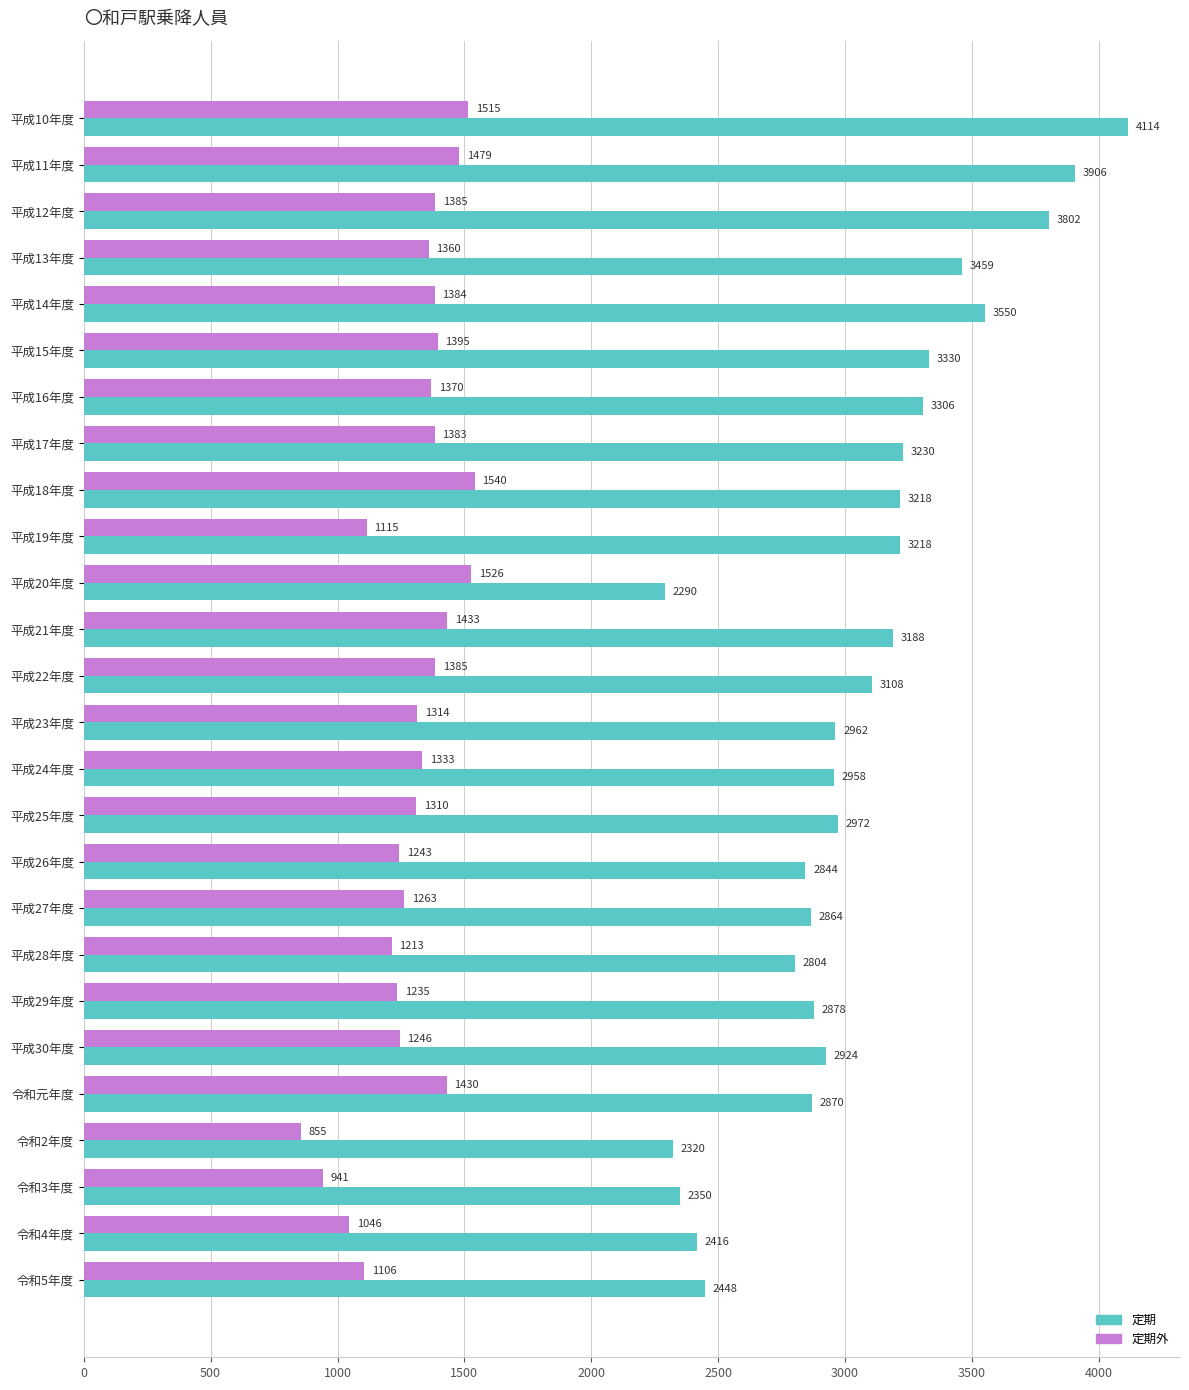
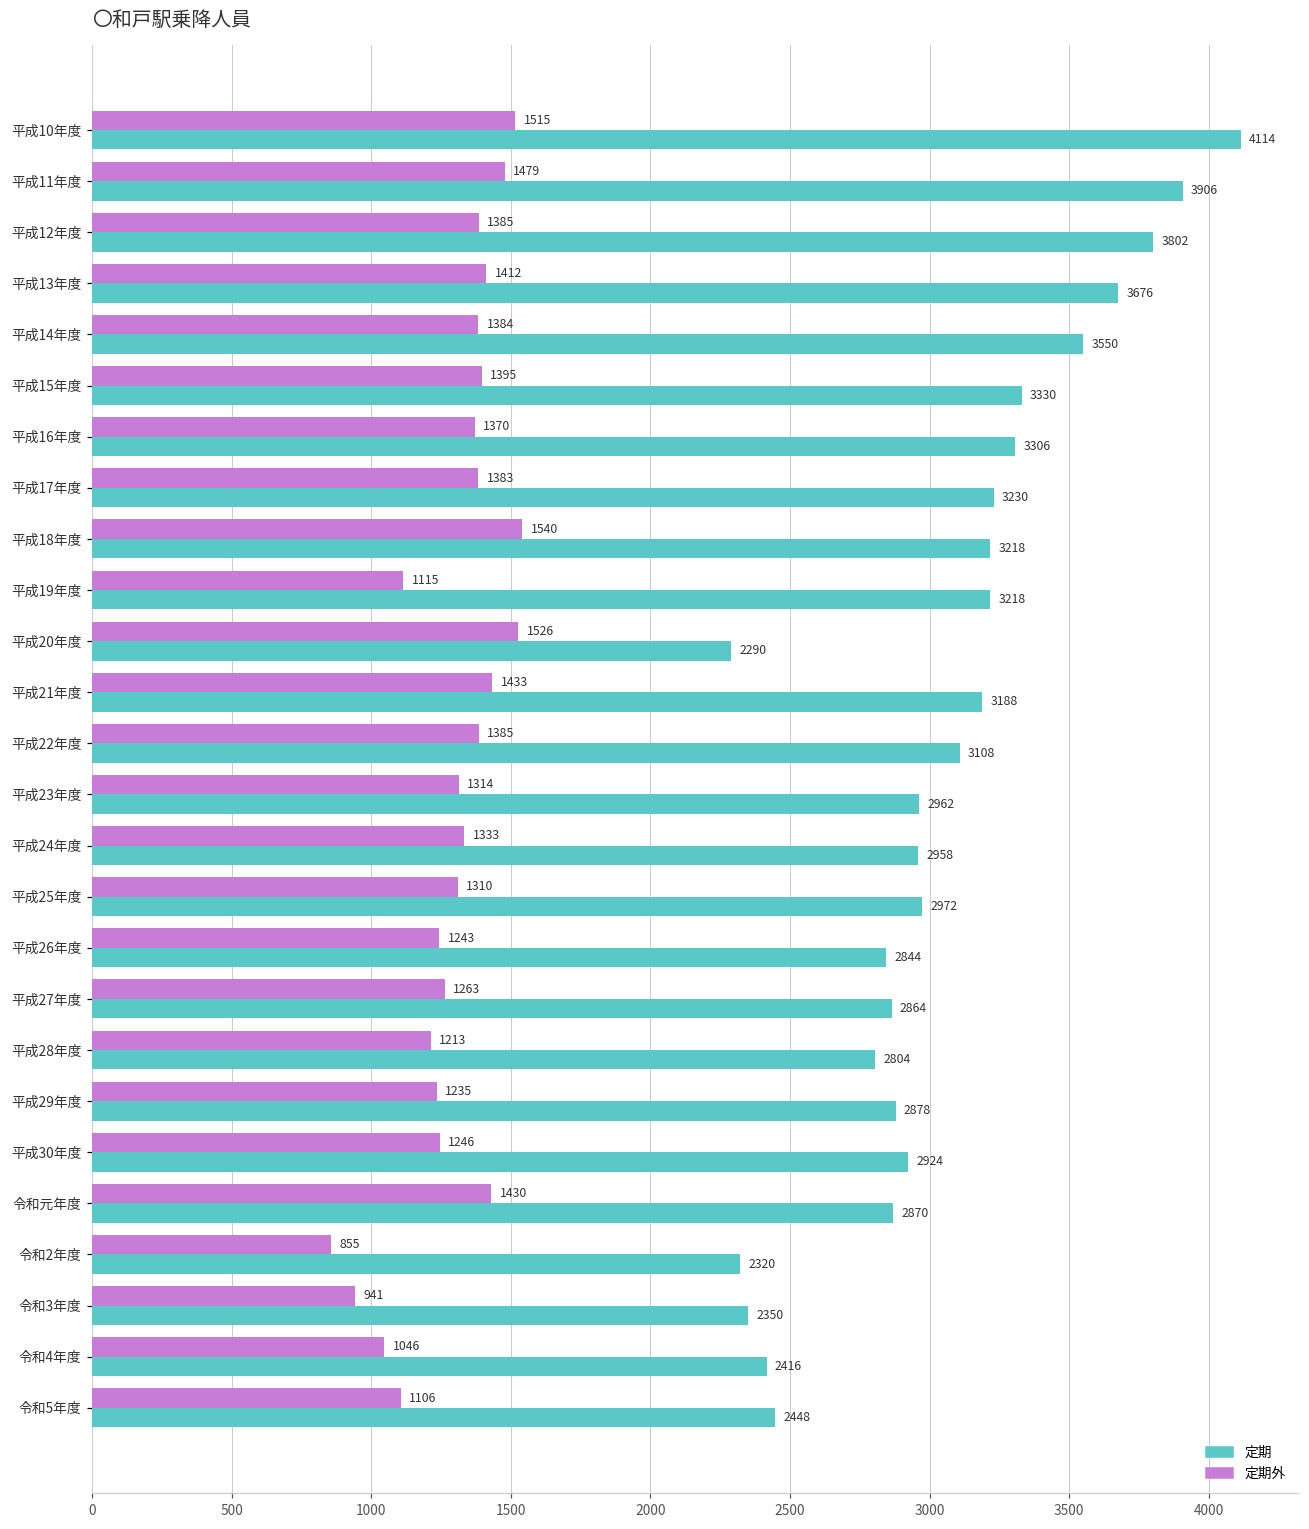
定期外, 平成13年度: 1360 -> 1412
定期, 平成13年度: 3459 -> 3676
